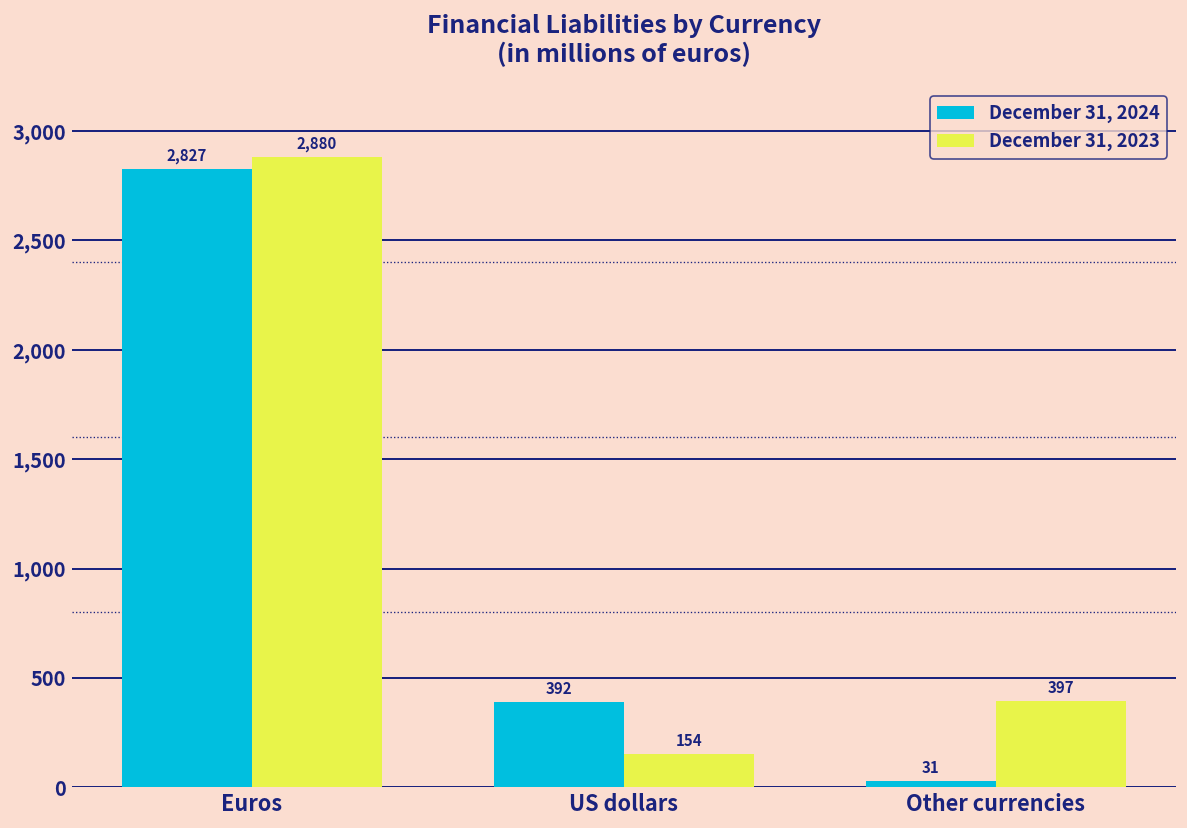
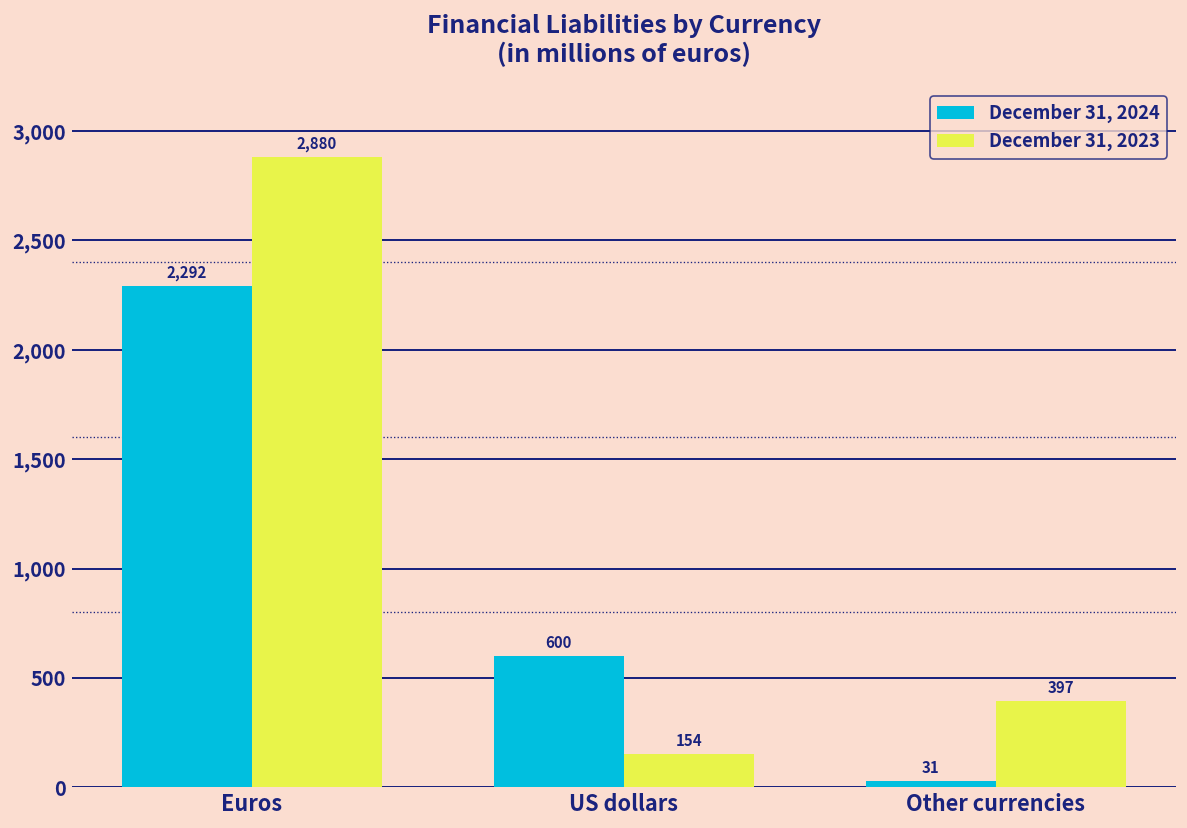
December 31, 2024, Euros: 2,827 -> 2,292
December 31, 2024, US dollars: 392 -> 600
